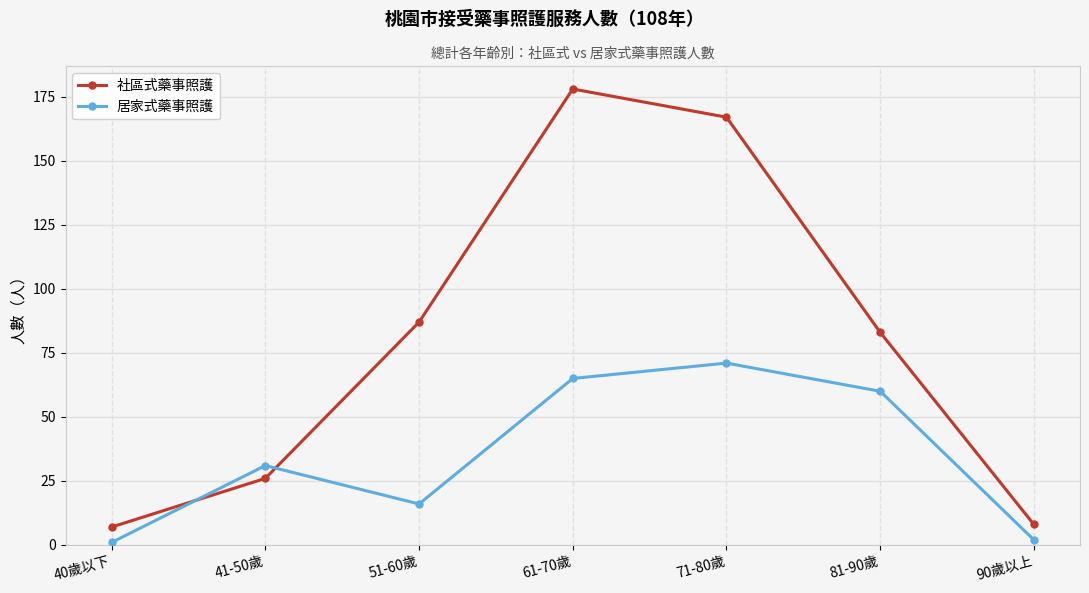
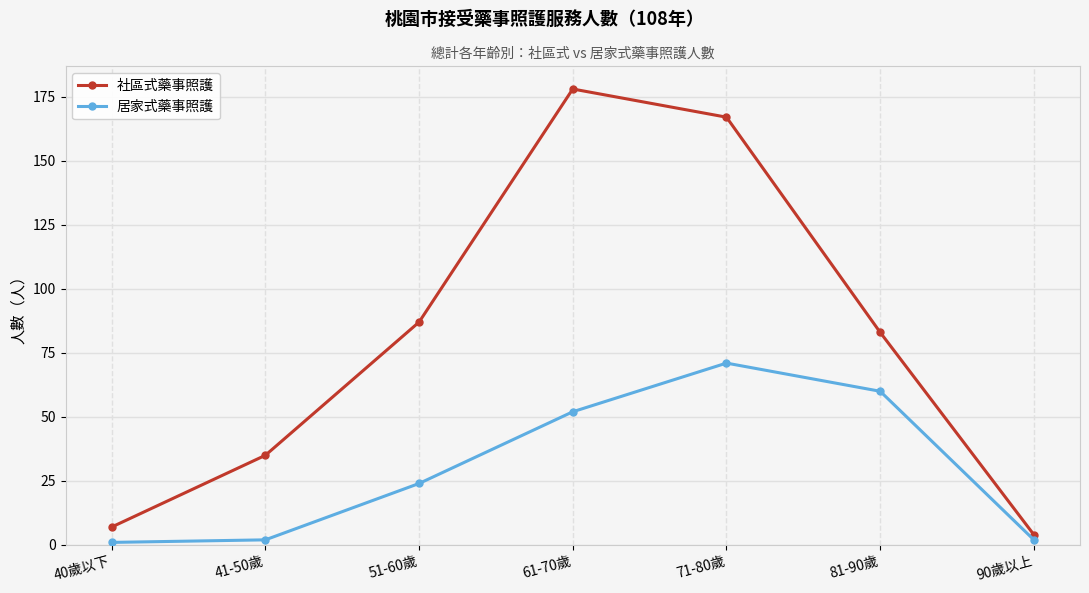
社區式藥事照護, 41-50歲: 26 -> 35
居家式藥事照護, 41-50歲: 31 -> 2
居家式藥事照護, 51-60歲: 16 -> 24
居家式藥事照護, 61-70歲: 65 -> 52
社區式藥事照護, 90歲以上: 8 -> 4
